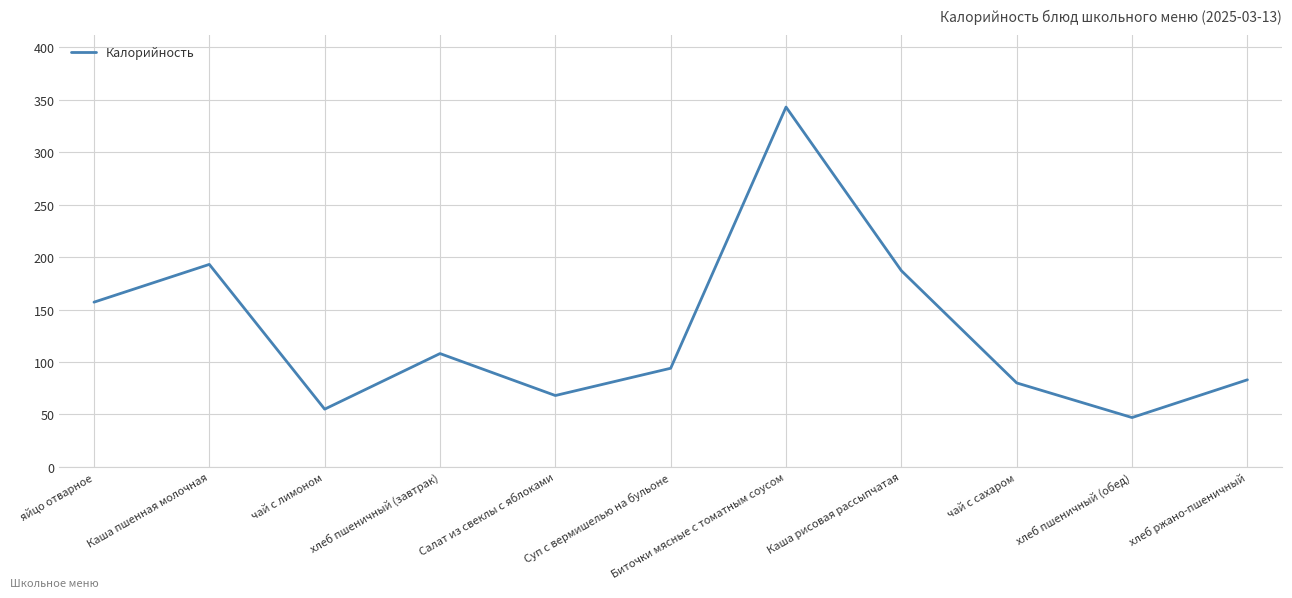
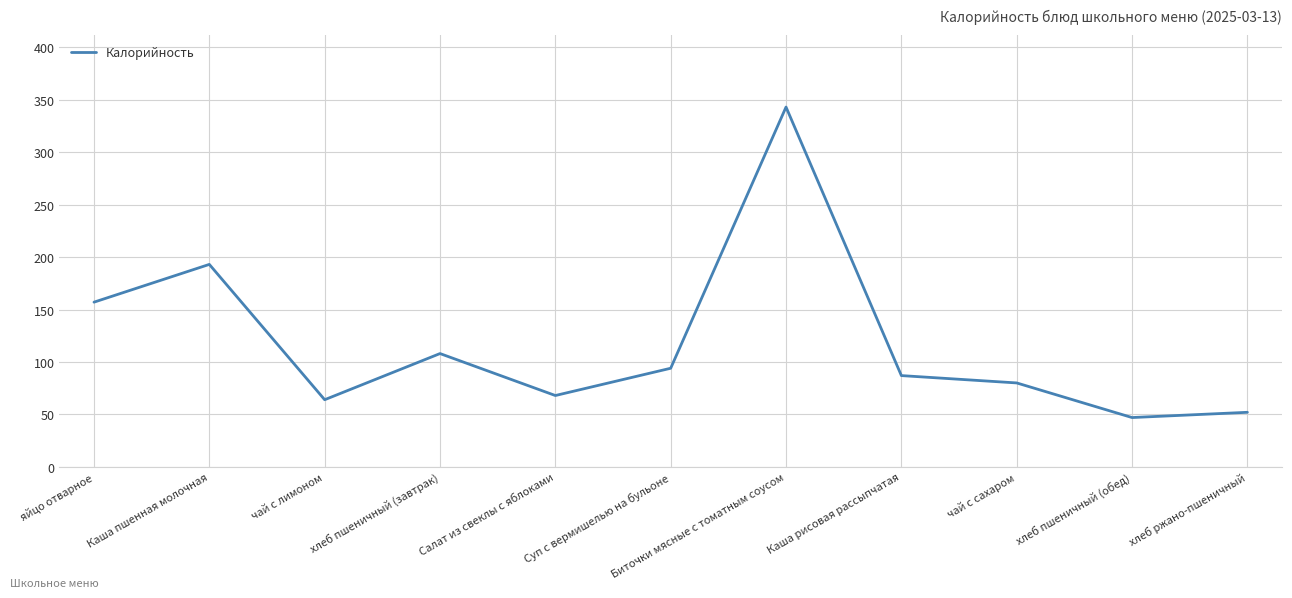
чай с лимоном: 55 -> 64
Каша рисовая рассыпчатая: 187 -> 87
хлеб ржано-пшеничный: 83 -> 52
